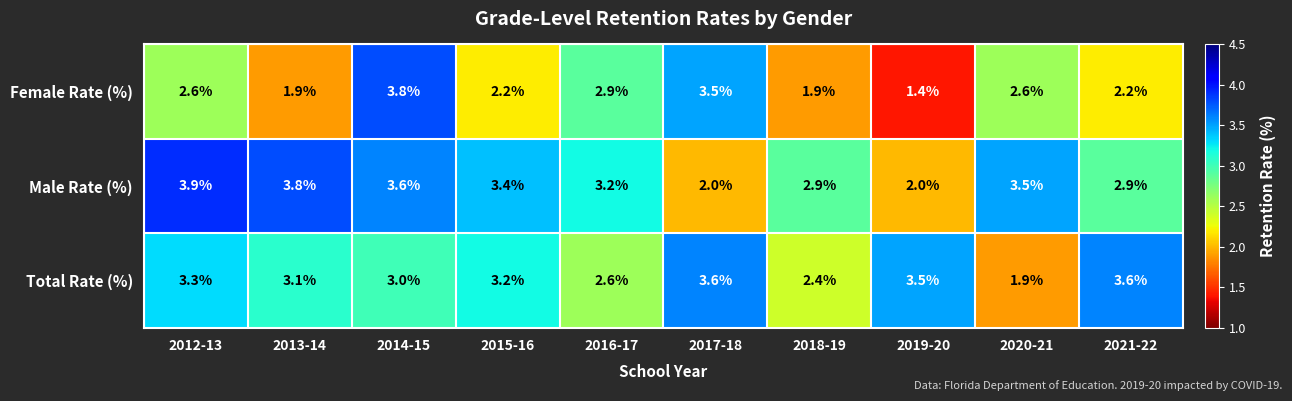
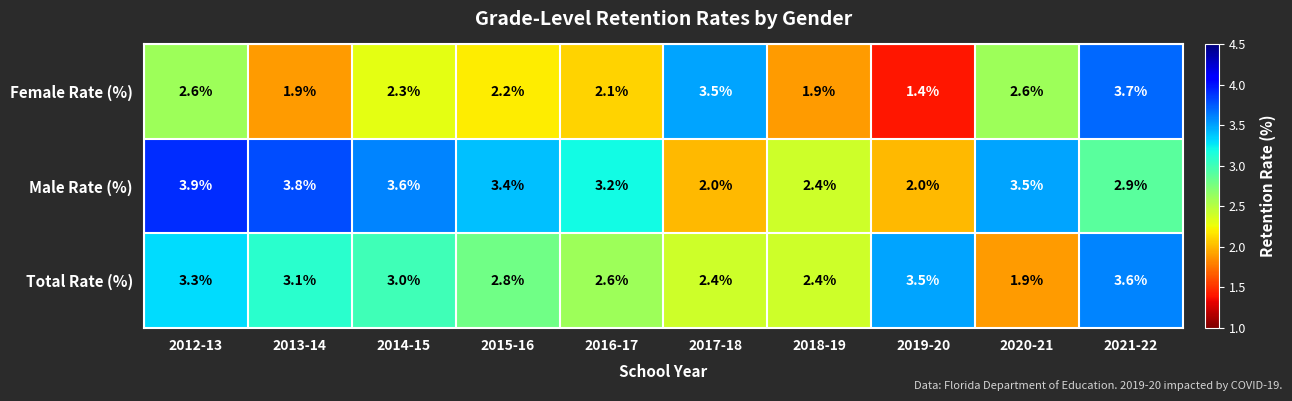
Female Rate (%), 2014-15: 3.8% -> 2.3%
Female Rate (%), 2016-17: 2.9% -> 2.1%
Female Rate (%), 2021-22: 2.2% -> 3.7%
Male Rate (%), 2018-19: 2.9% -> 2.4%
Total Rate (%), 2015-16: 3.2% -> 2.8%
Total Rate (%), 2017-18: 3.6% -> 2.4%
